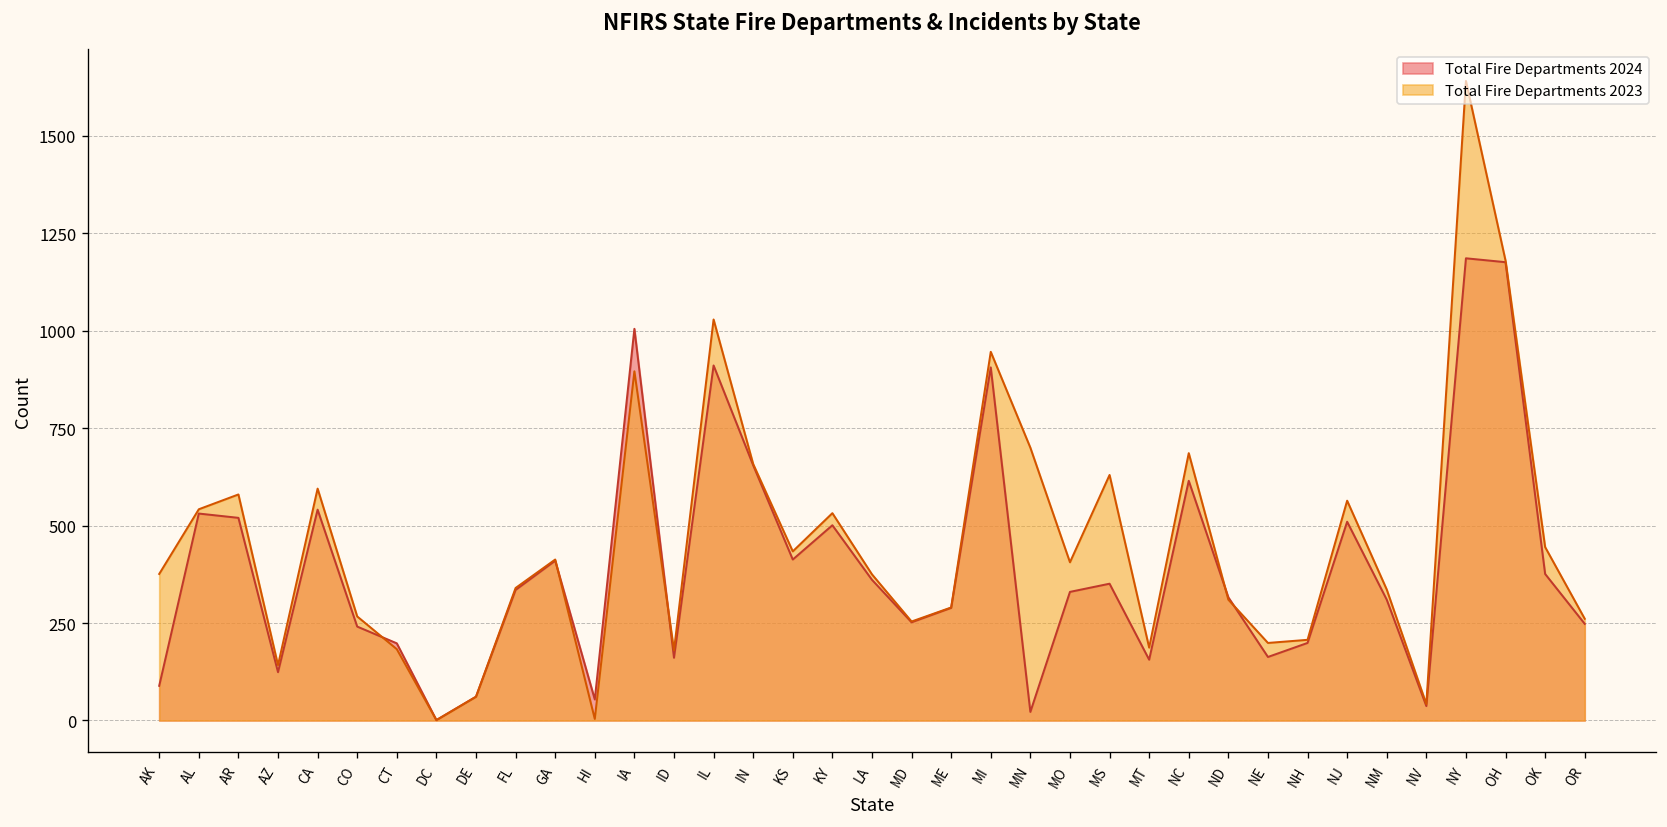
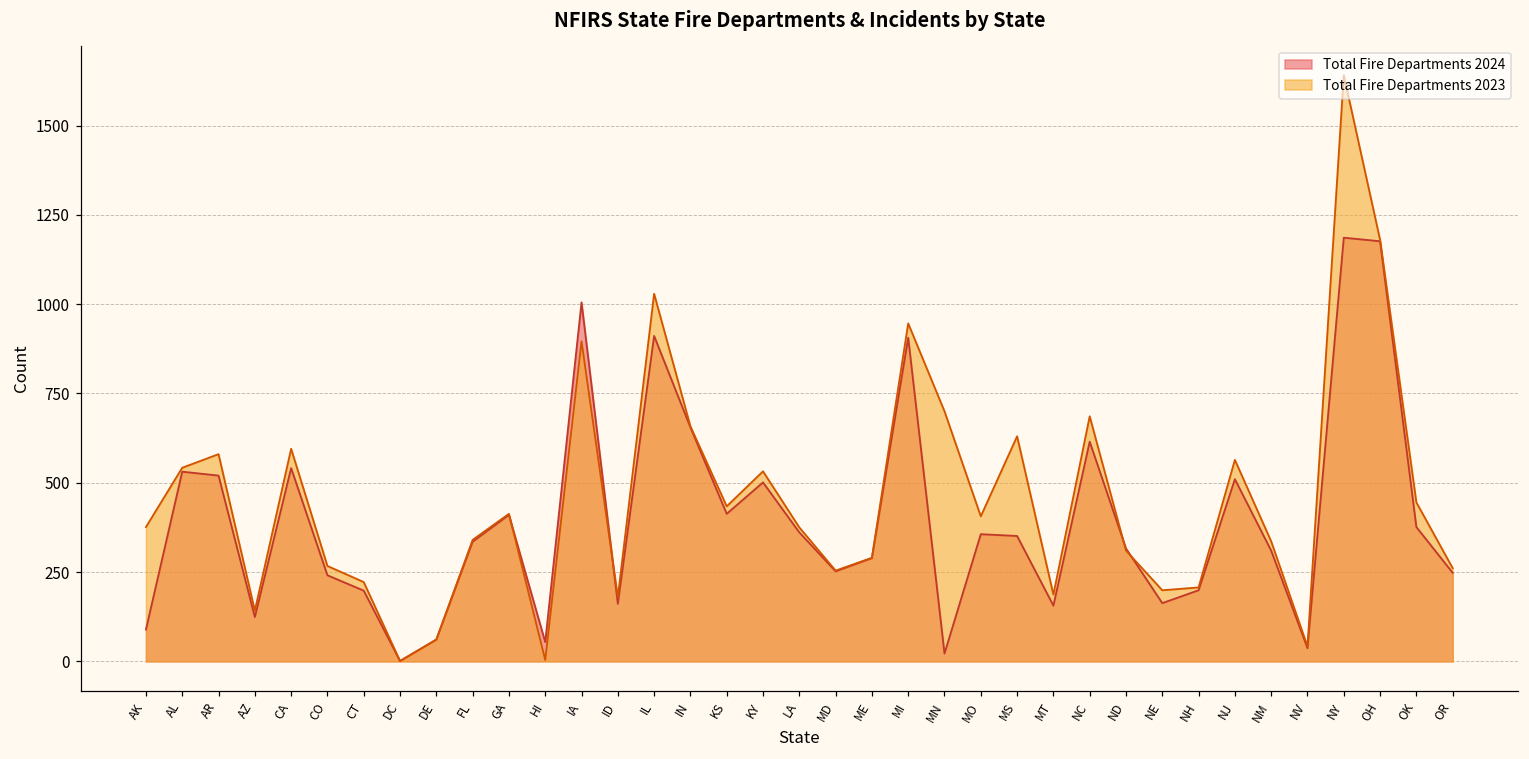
Total Fire Departments 2023, CT: 180 -> 220
Total Fire Departments 2024, MO: 330 -> 360
